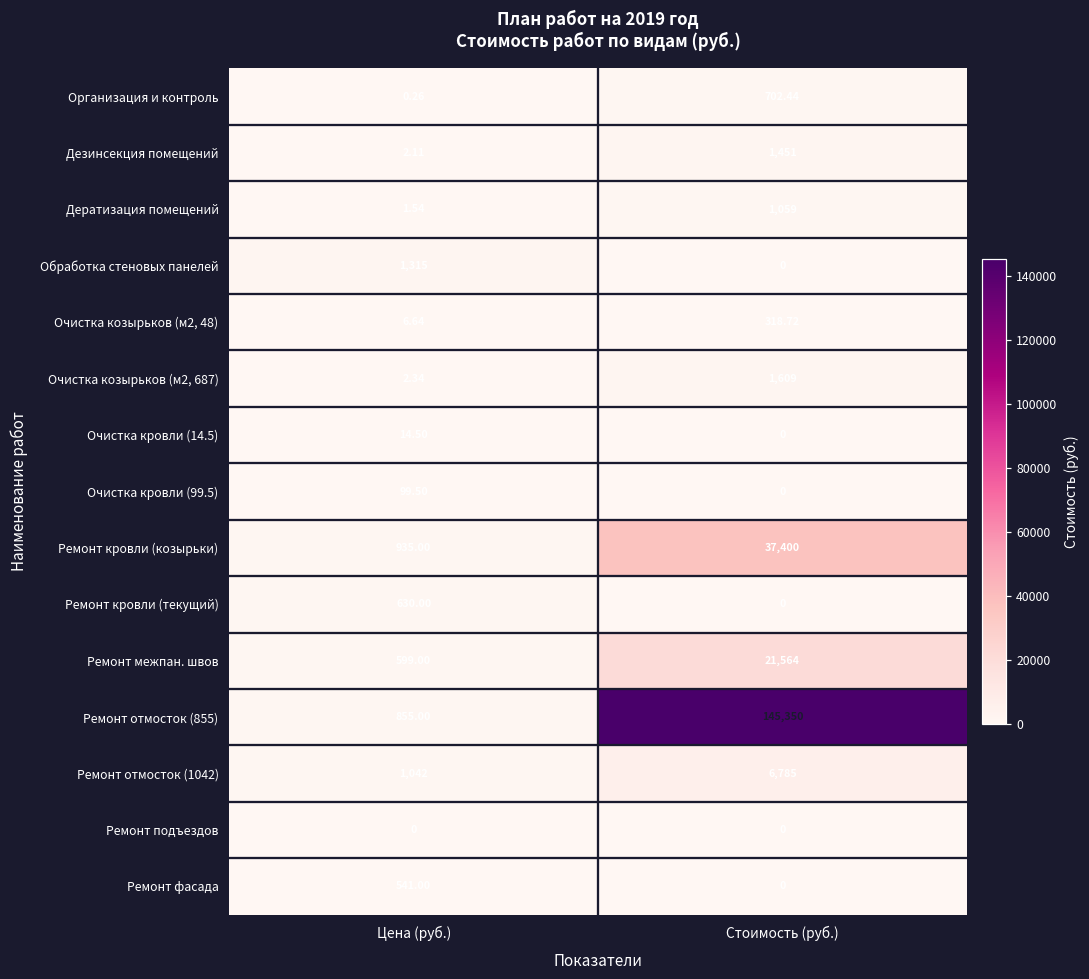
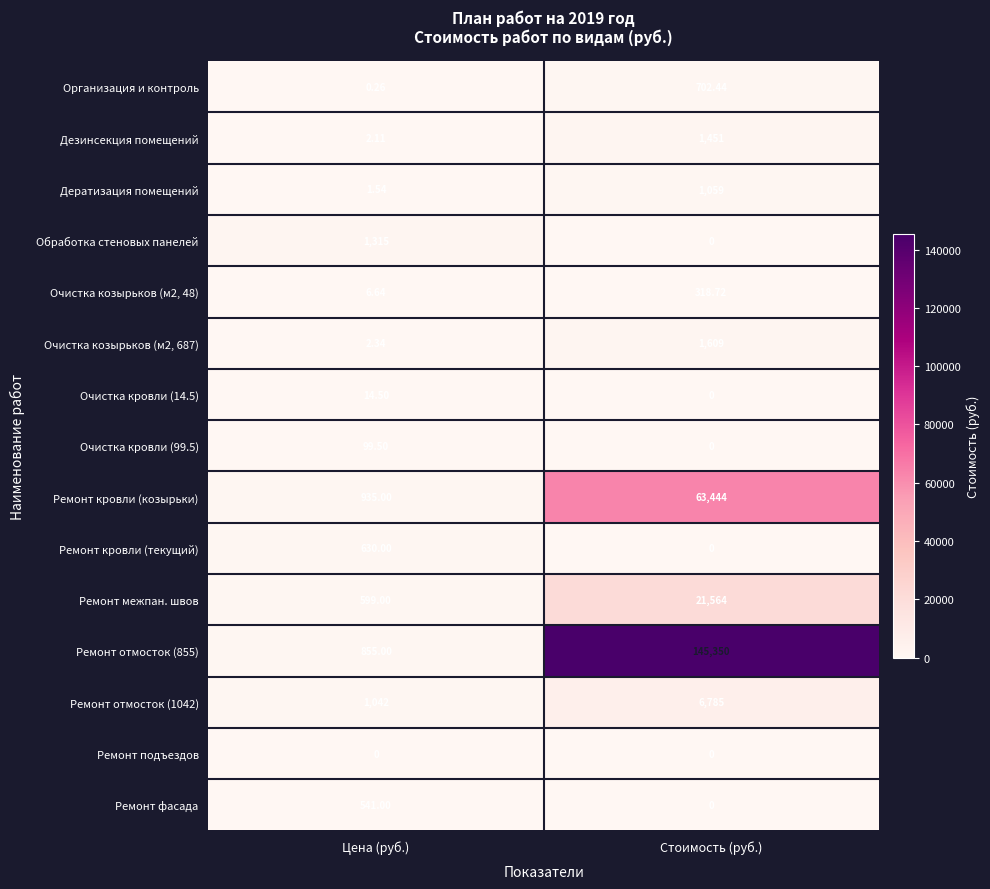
Ремонт кровли (козырьки), Стоимость (руб.): 37,400 -> 63,444
